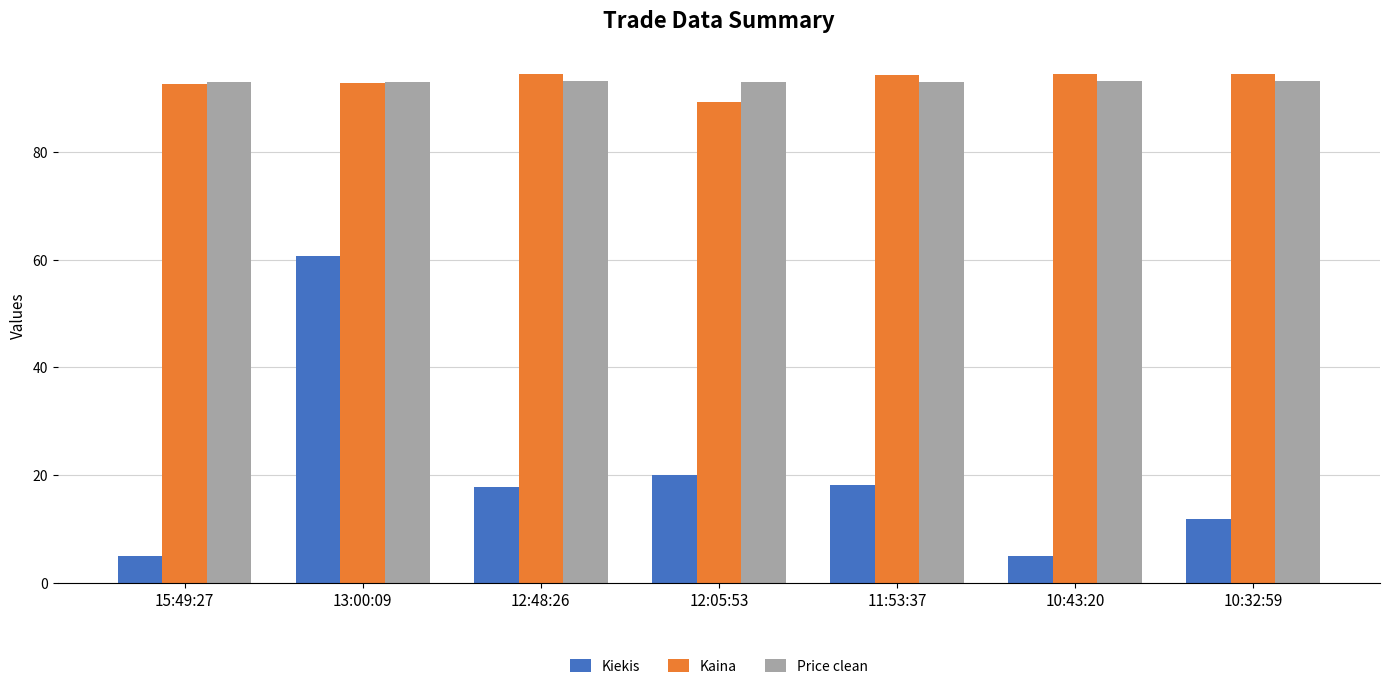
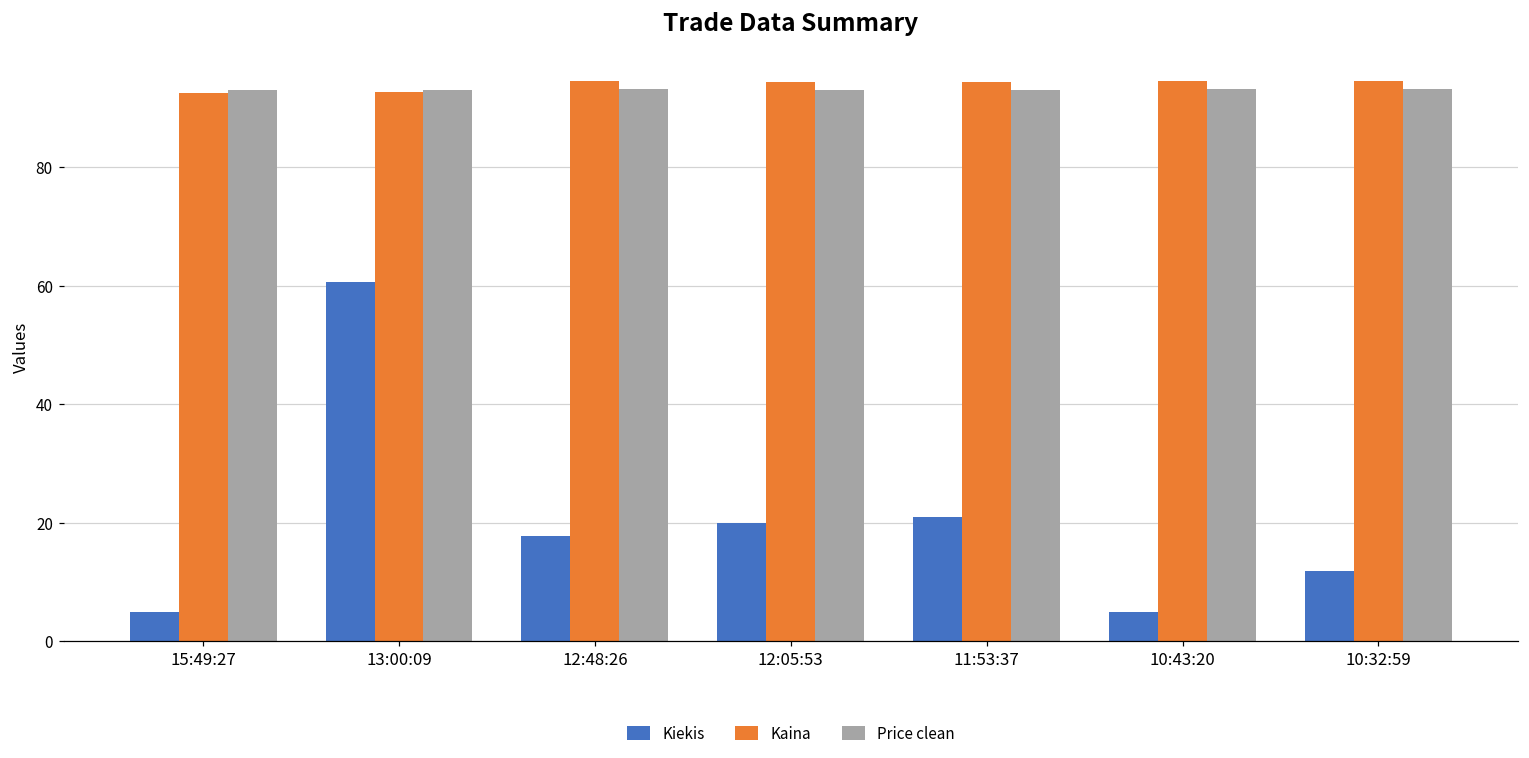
Kaina, 12:05:53: 89 -> 94
Kiekis, 11:53:37: 18 -> 21
